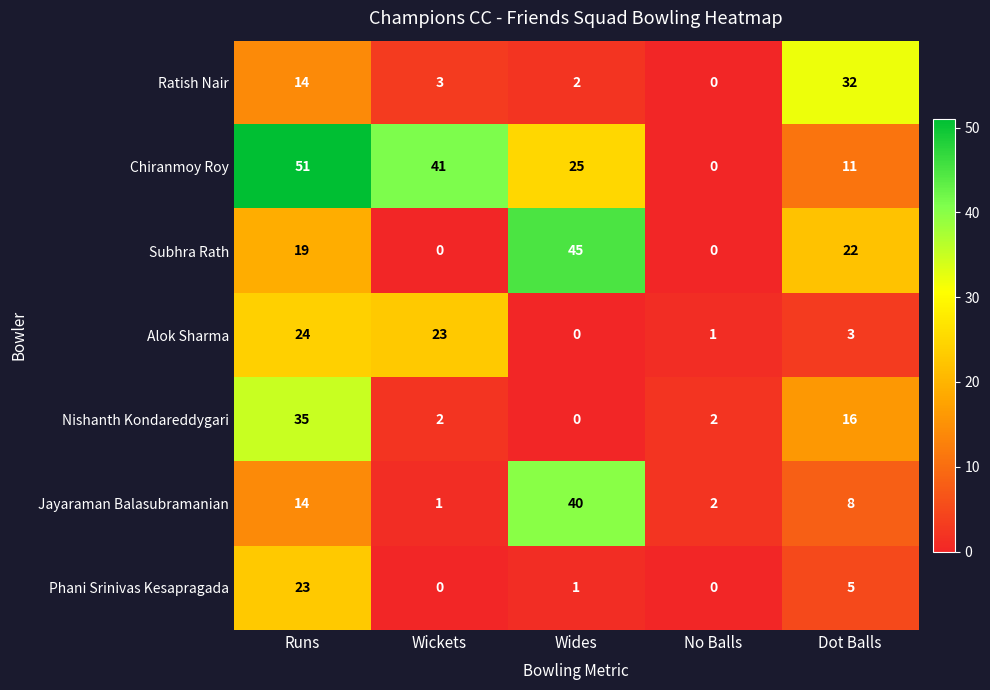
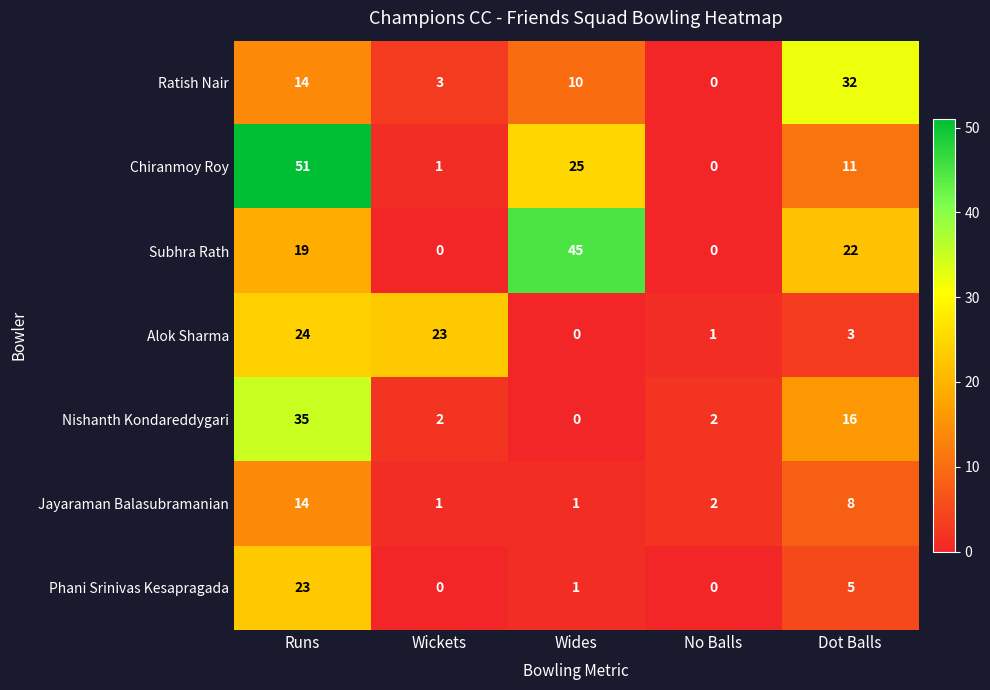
Ratish Nair, Wides: 2 -> 10
Chiranmoy Roy, Wickets: 41 -> 1
Jayaraman Balasubramanian, Wides: 40 -> 1
